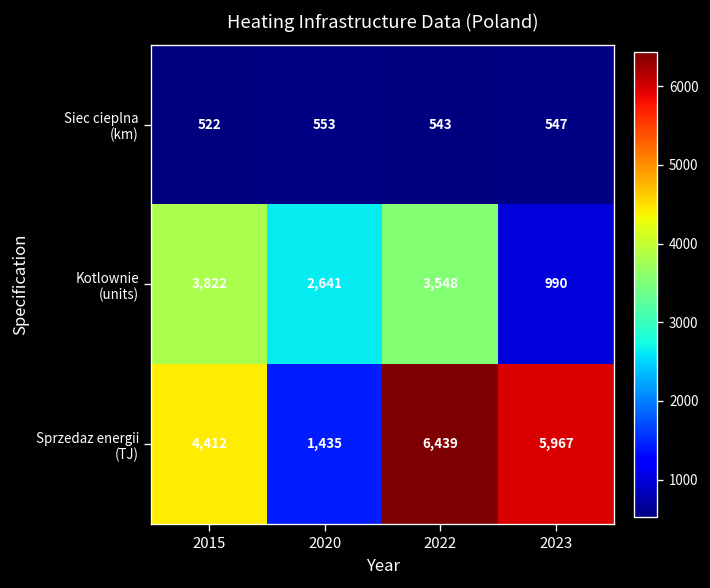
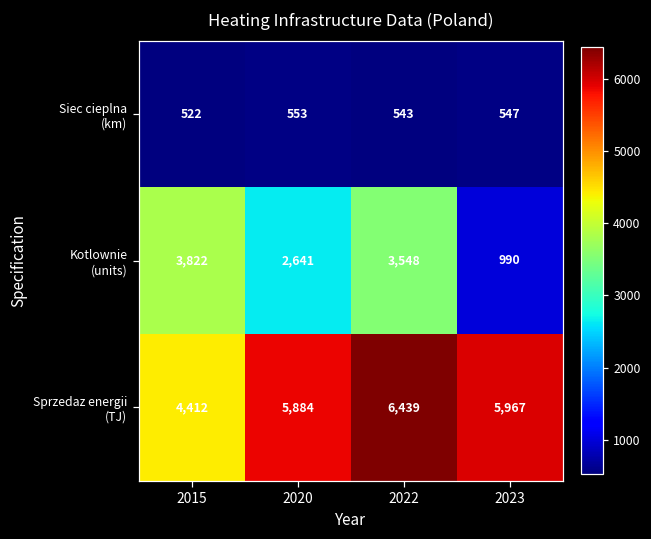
Sprzedaz energii (TJ), 2020: 1,435 -> 5,884
